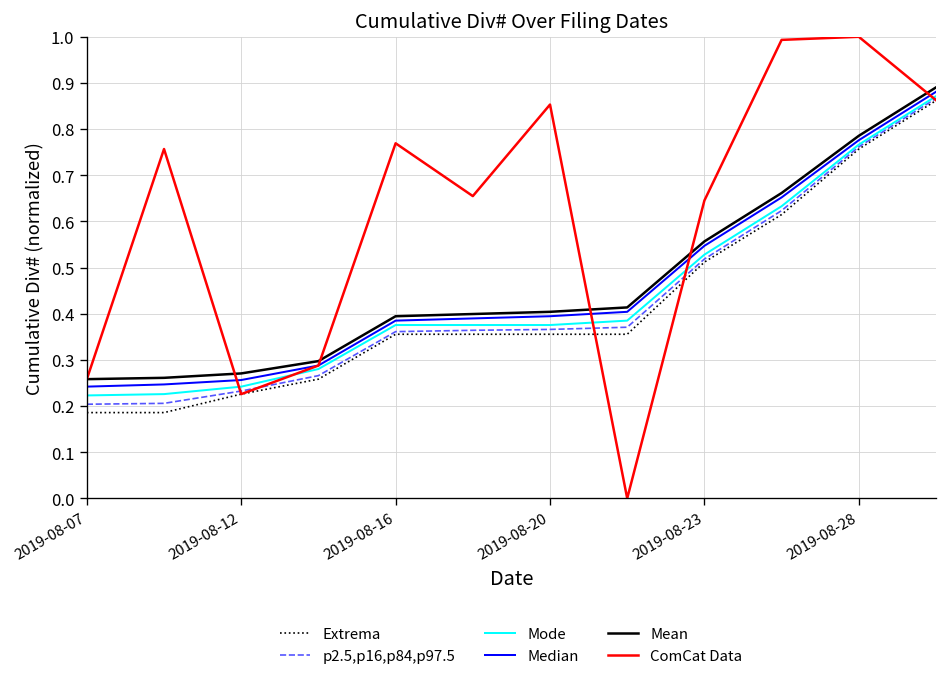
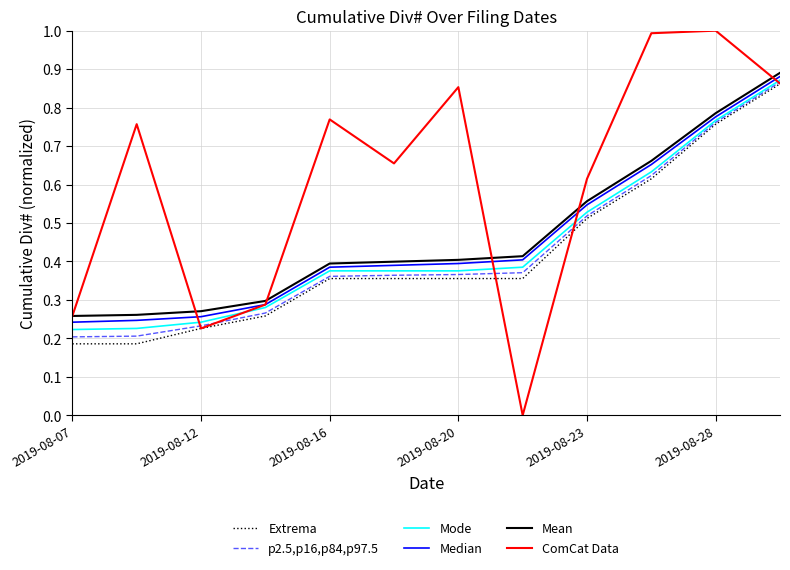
ComCat Data, 2019-08-23: 0.65 -> 0.61
